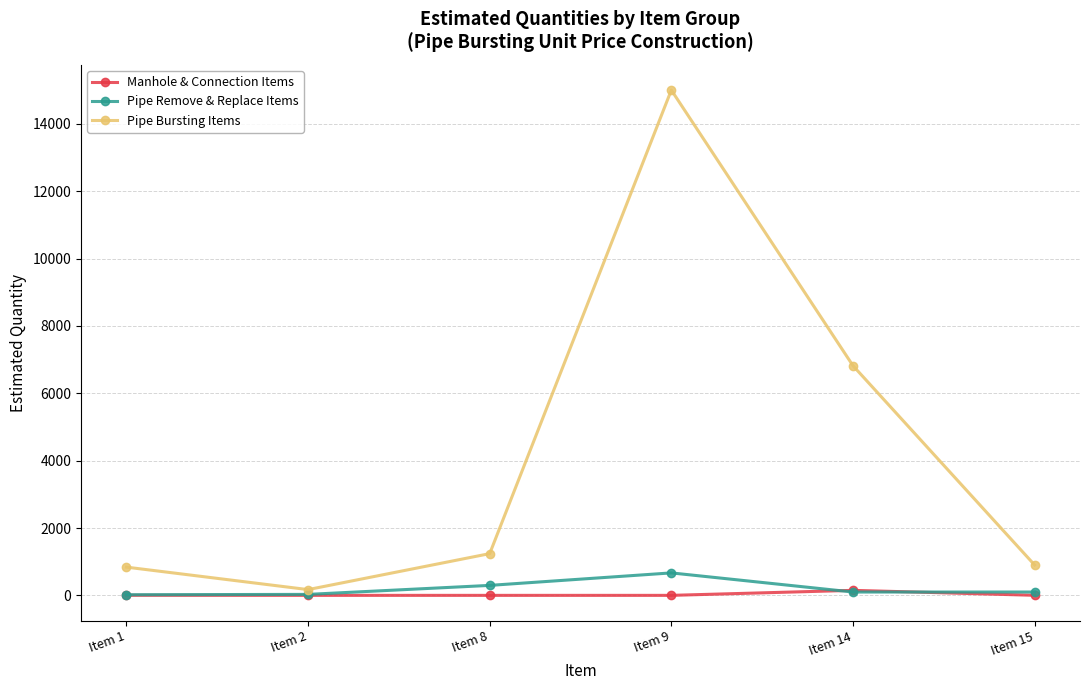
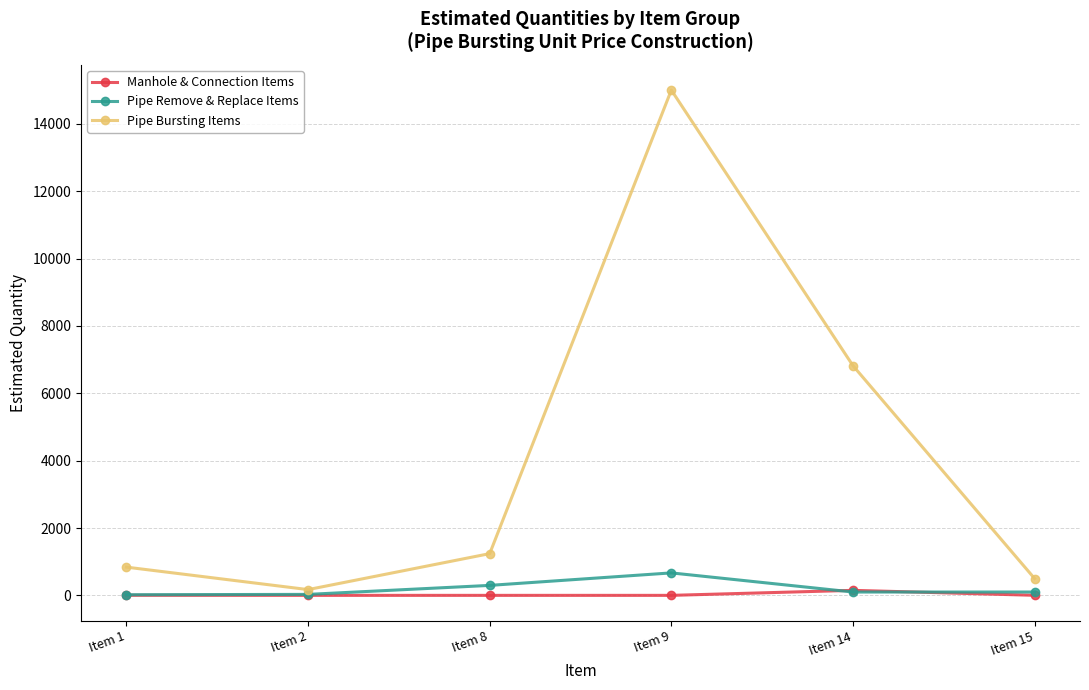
Pipe Bursting Items, Item 15: 900 -> 500
